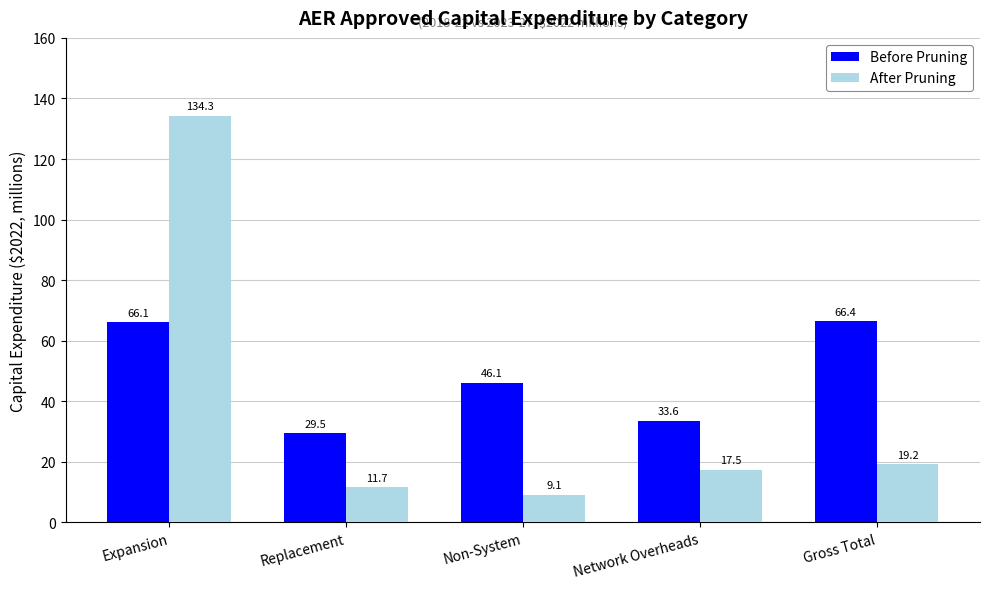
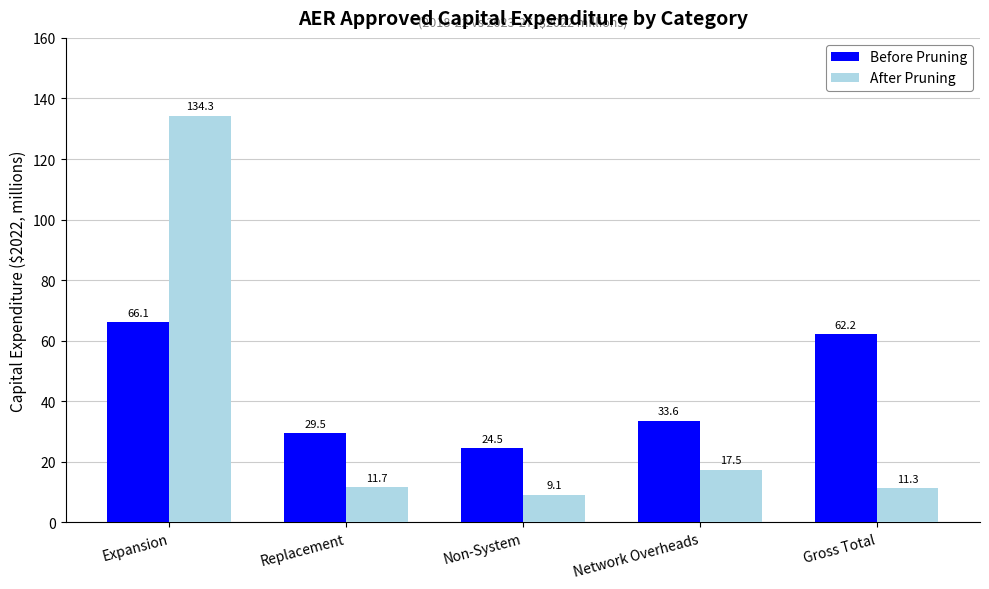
Before Pruning, Non-System: 46.1 -> 24.5
Before Pruning, Gross Total: 66.4 -> 62.2
After Pruning, Gross Total: 19.2 -> 11.3
